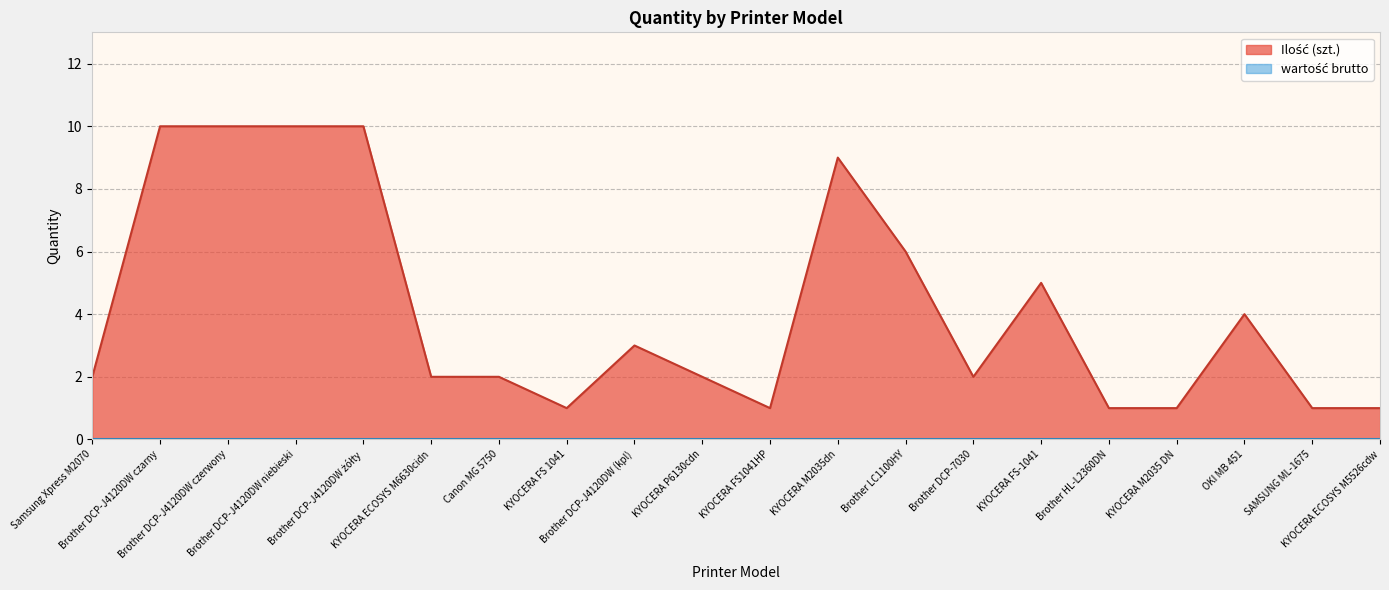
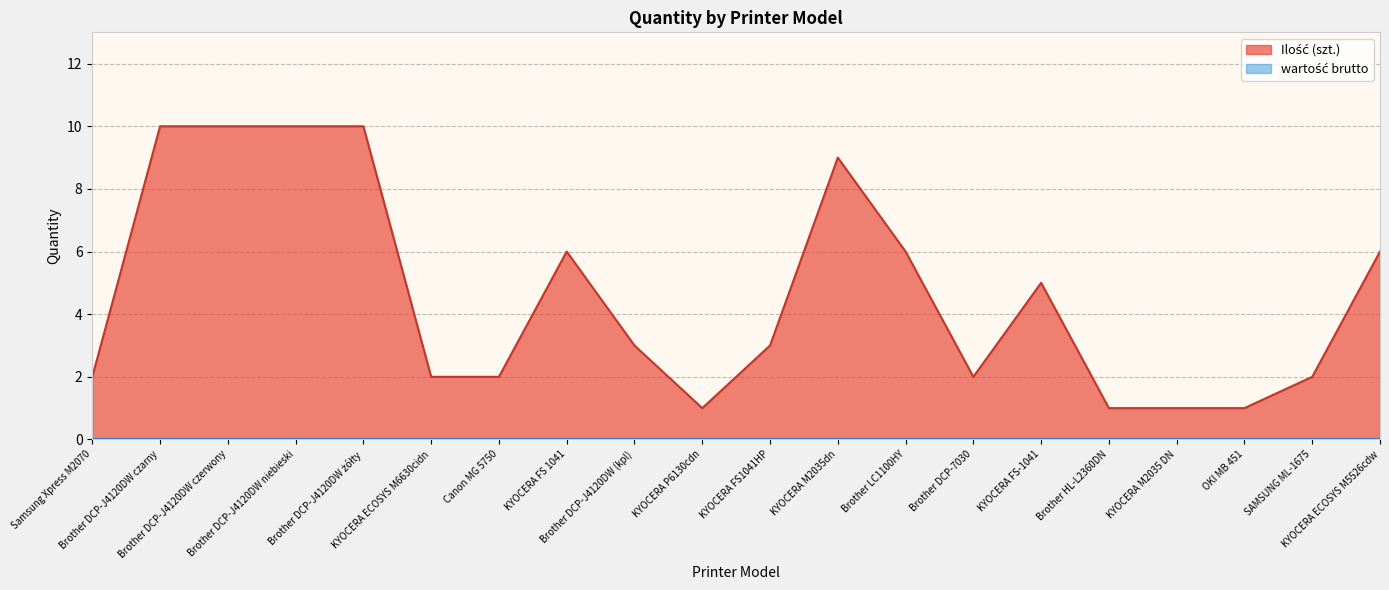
Ilość (szt.), KYOCERA FS 1041: 1 -> 6
Ilość (szt.), KYOCERA P6130cdn: 2 -> 1
Ilość (szt.), KYOCERA FS1041HP: 1 -> 3
Ilość (szt.), OKI MB 451: 4 -> 1
Ilość (szt.), SAMSUNG ML-1675: 1 -> 2
Ilość (szt.), KYOCERA ECOSYS M5526cdw: 1 -> 6
